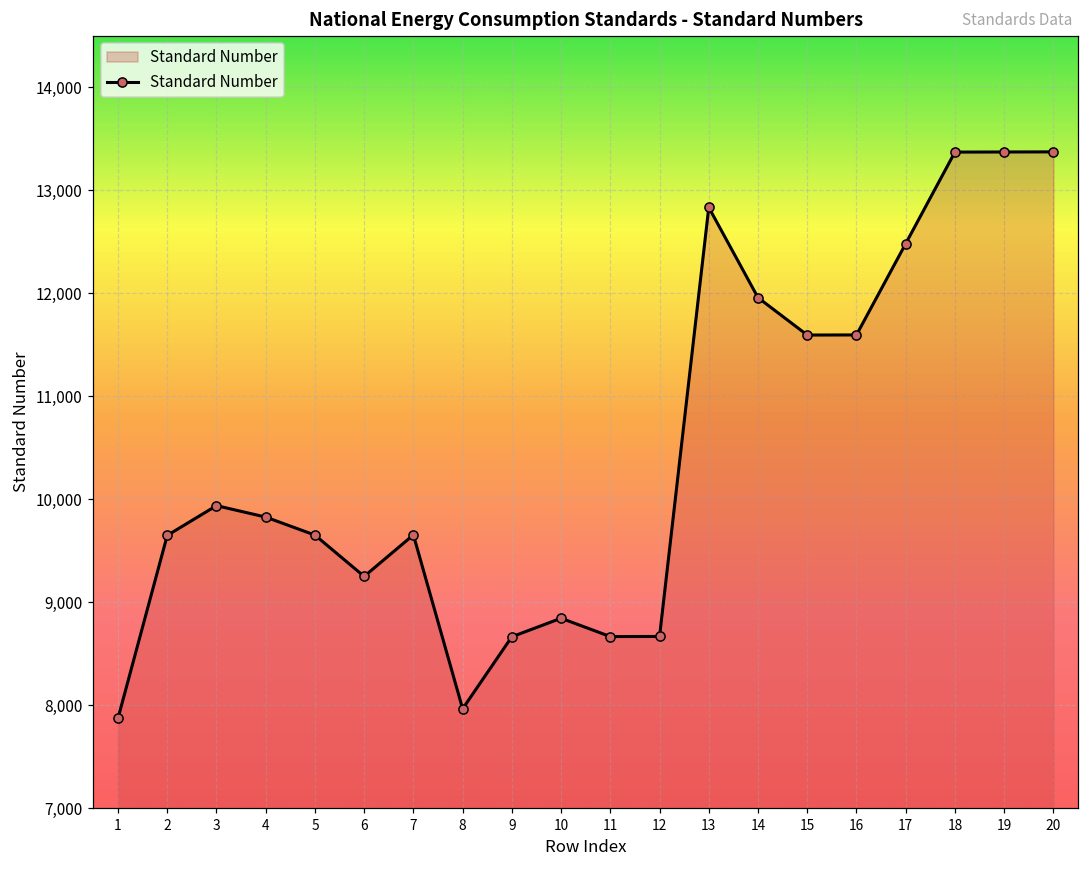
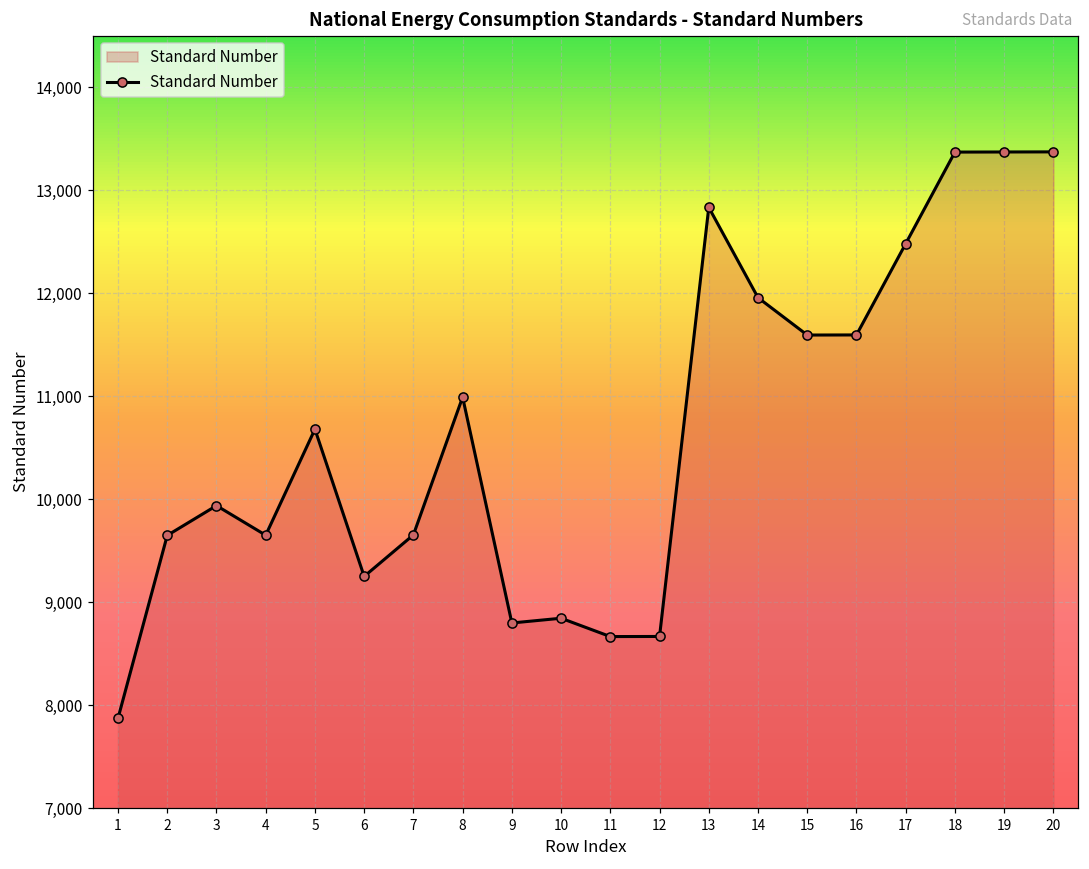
4: 9,800 -> 9,700
5: 9,700 -> 10,700
8: 8,000 -> 11,000
9: 8,700 -> 8,800
